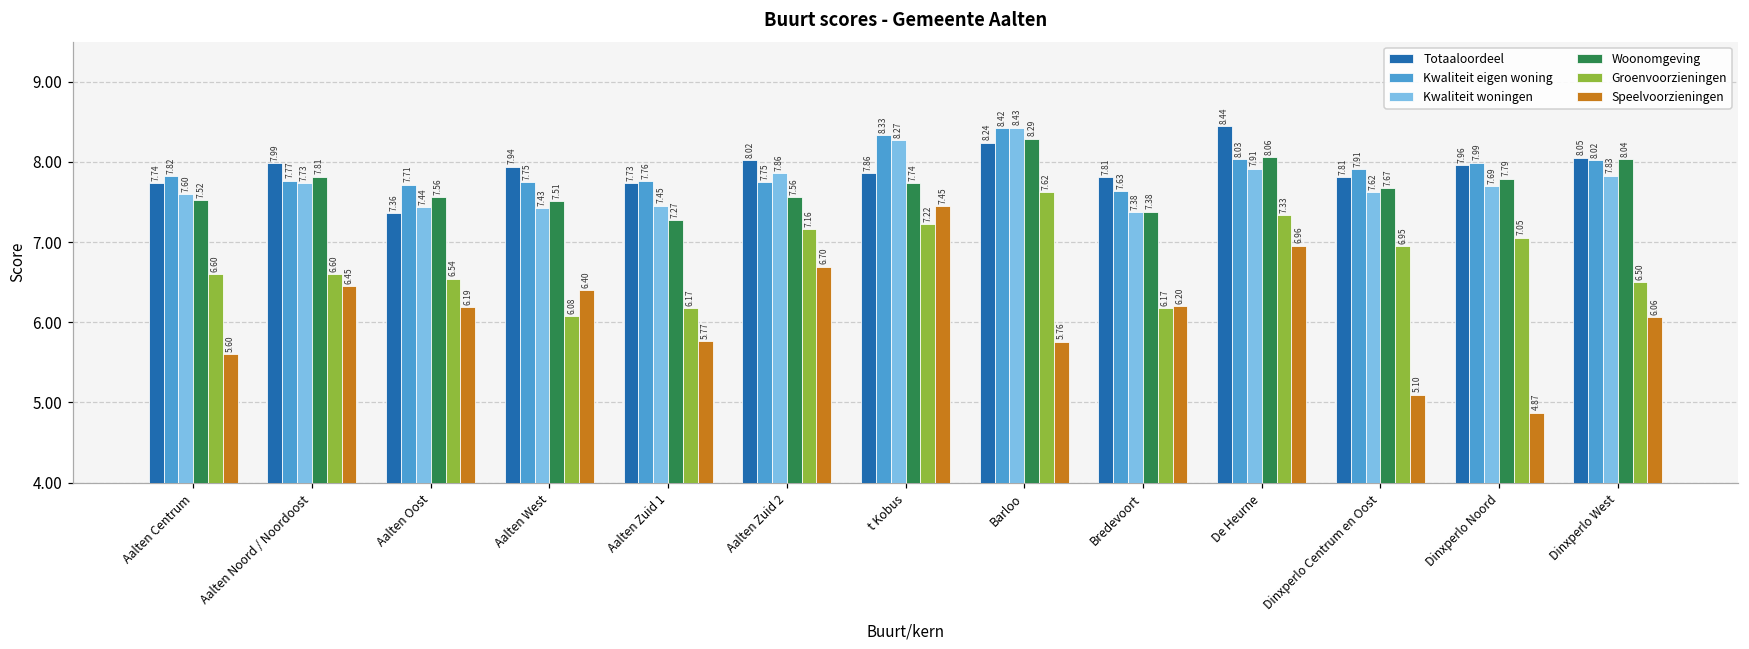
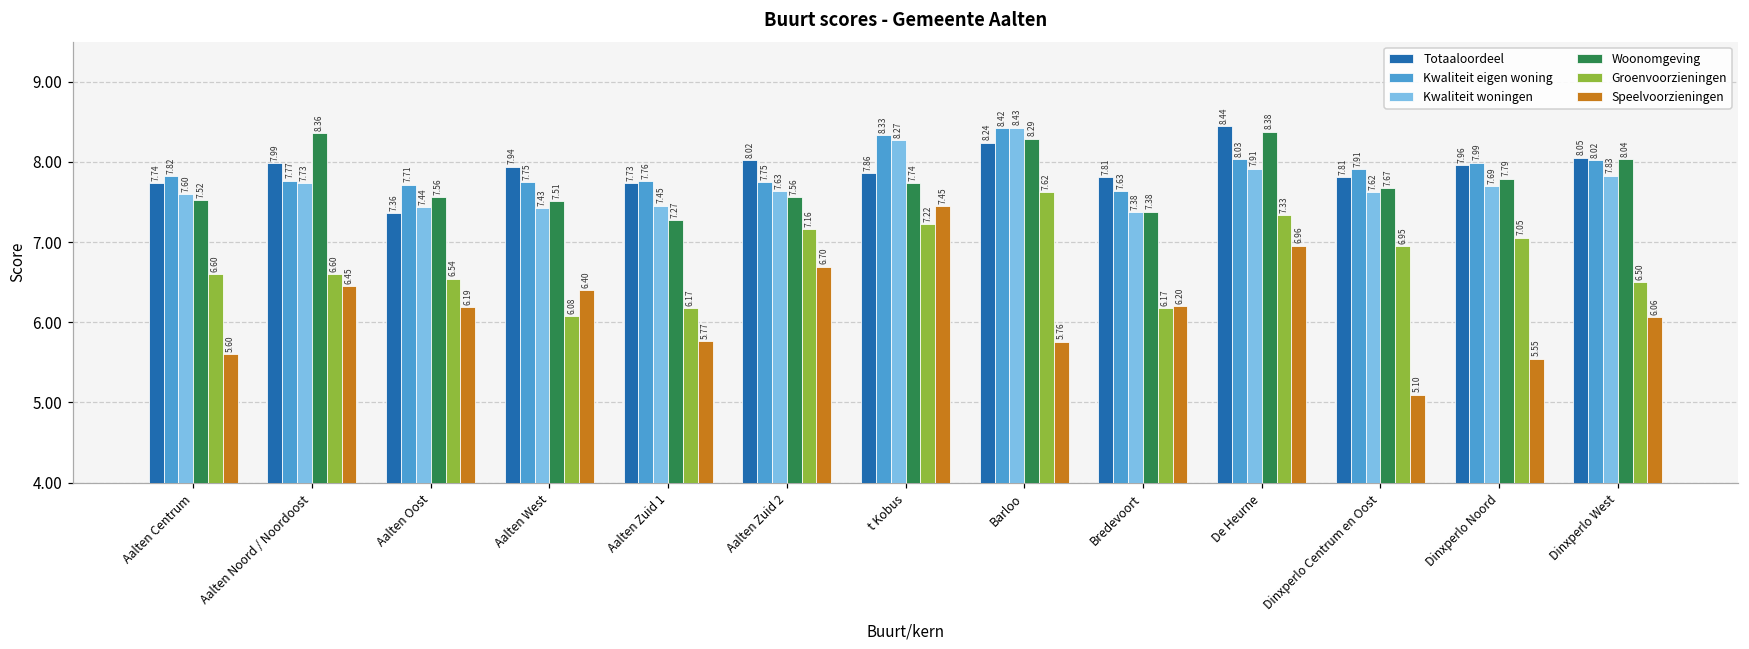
Woonomgeving, Aalten Noord / Noordoost: 7.81 -> 8.36
Kwaliteit woningen, Aalten Zuid 2: 7.86 -> 7.63
Woonomgeving, De Heurne: 8.06 -> 8.38
Speelvoorzieningen, Dinxperlo Noord: 4.87 -> 5.55
